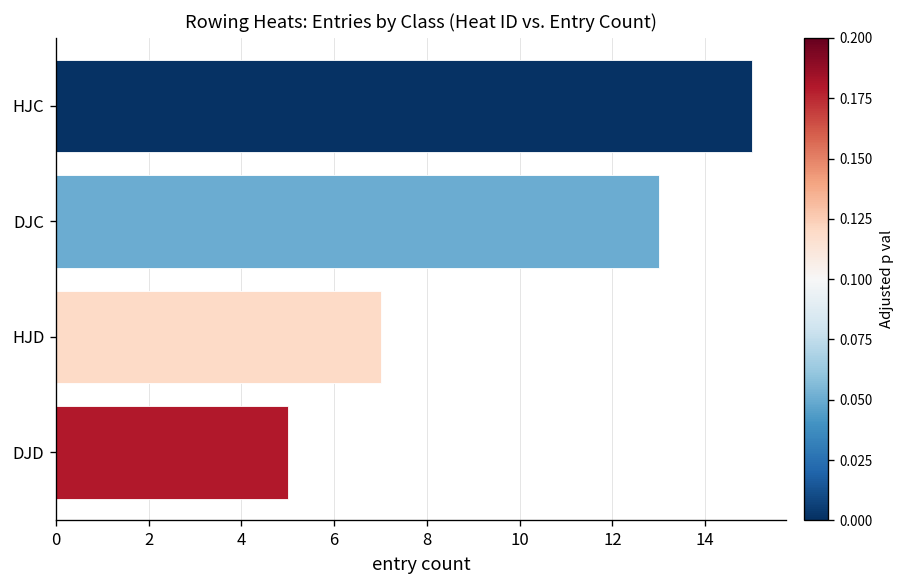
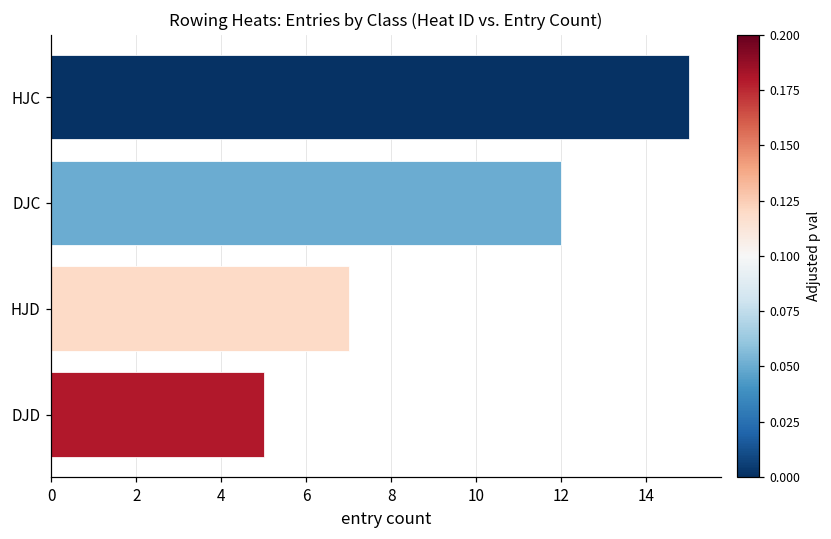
DJC: 13 -> 12
